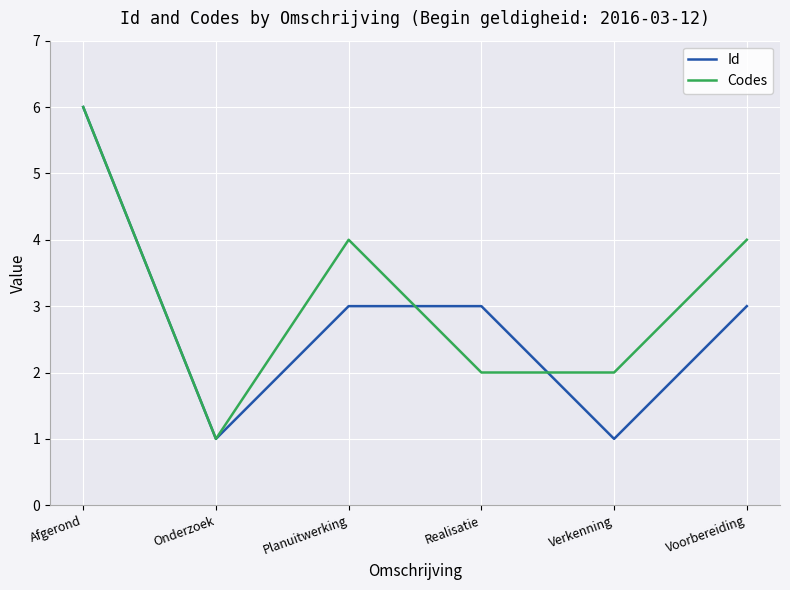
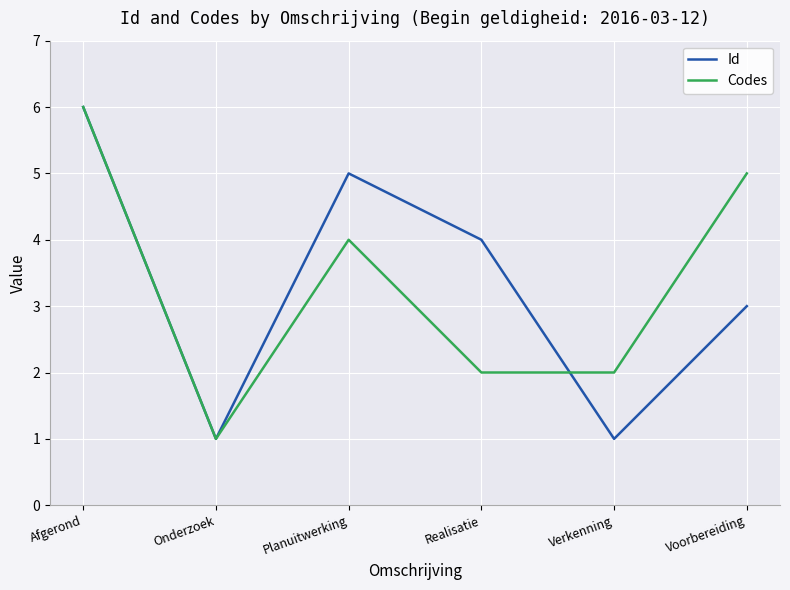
Id, Planuitwerking: 3 -> 5
Id, Realisatie: 3 -> 4
Codes, Voorbereiding: 4 -> 5
